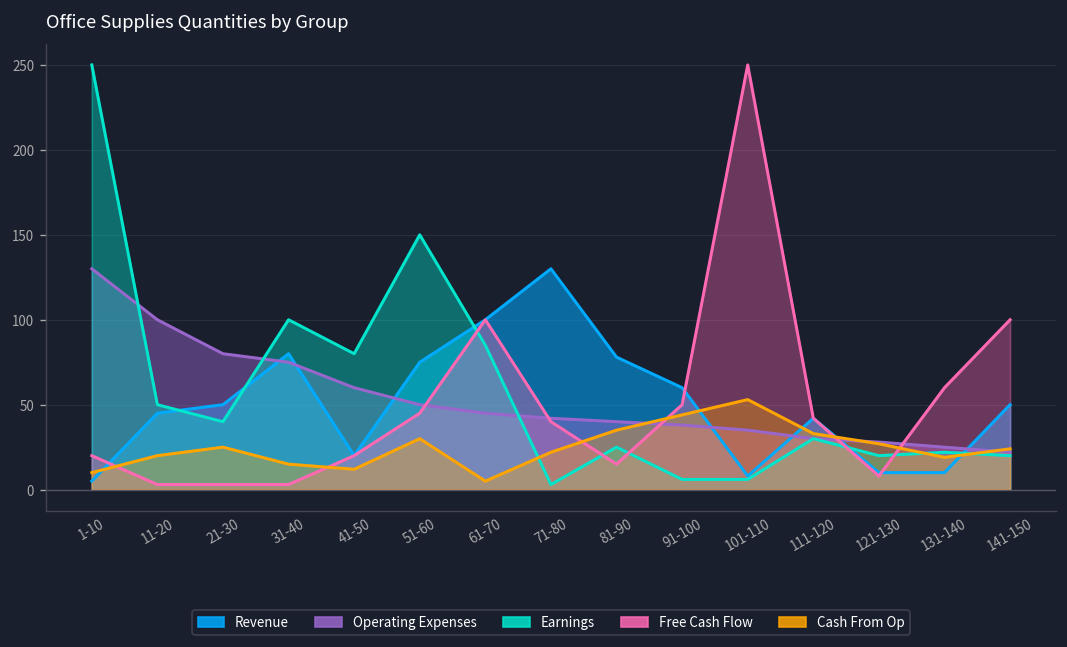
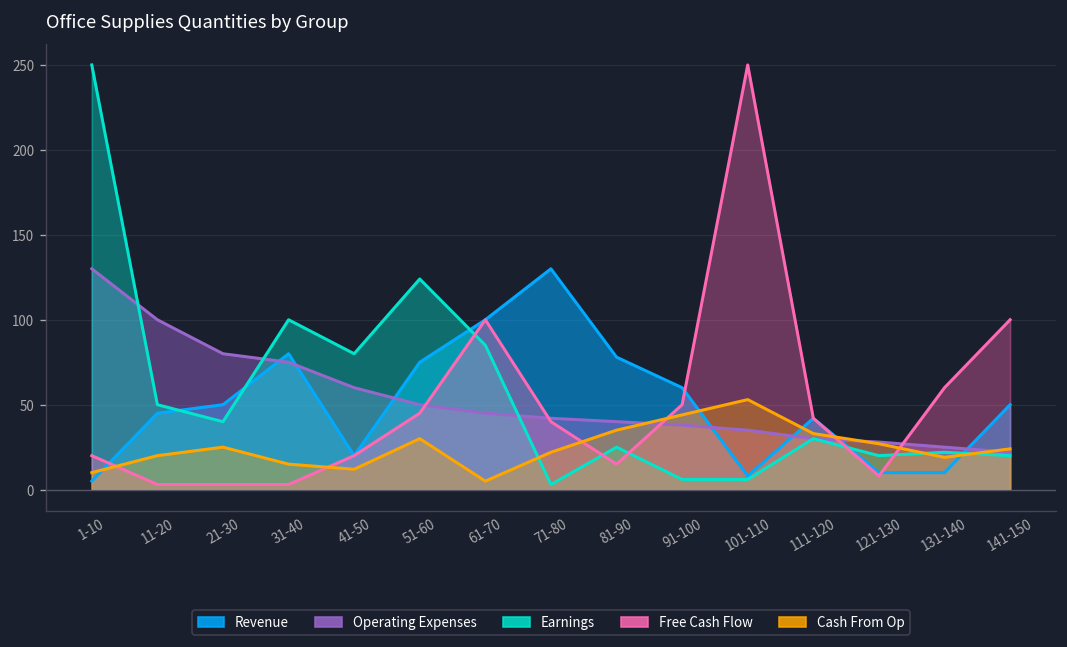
Earnings, 51-60: 150 -> 124
